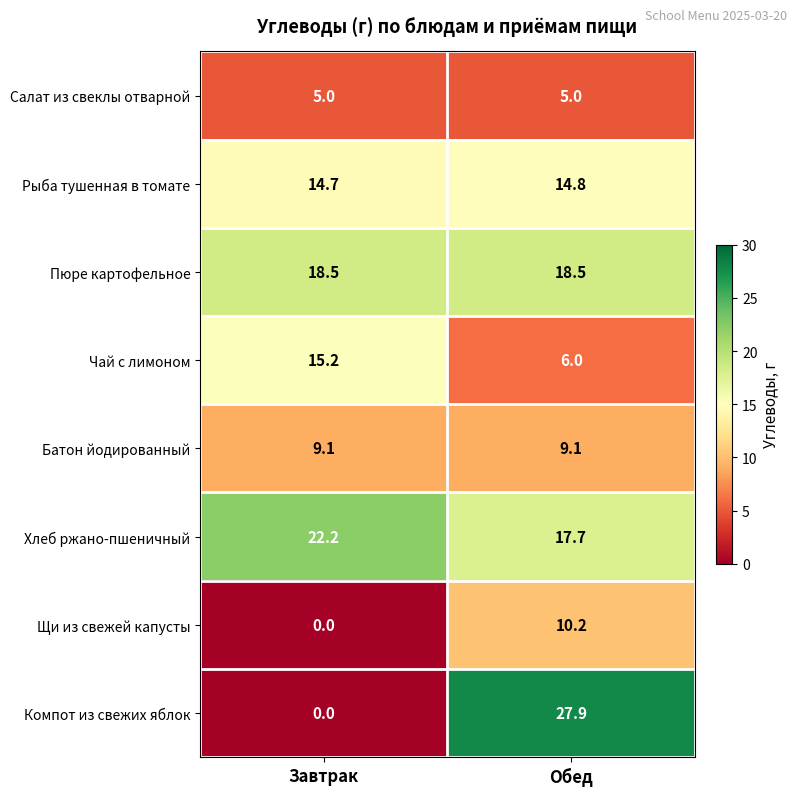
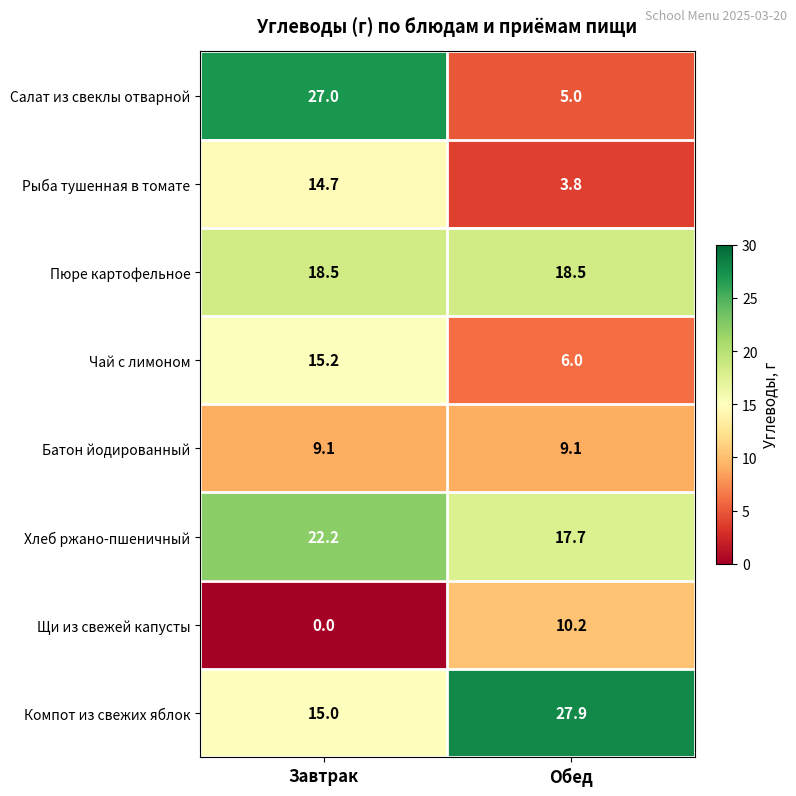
Салат из свеклы отварной, Завтрак: 5.0 -> 27.0
Рыба тушенная в томате, Обед: 14.8 -> 3.8
Компот из свежих яблок, Завтрак: 0.0 -> 15.0
